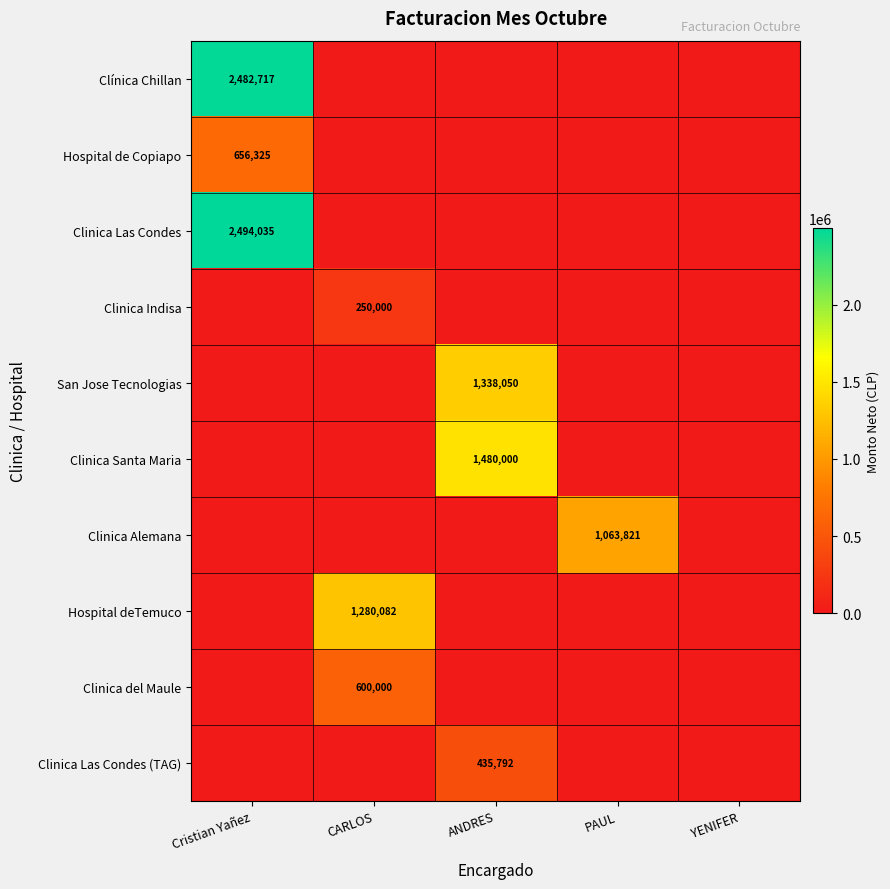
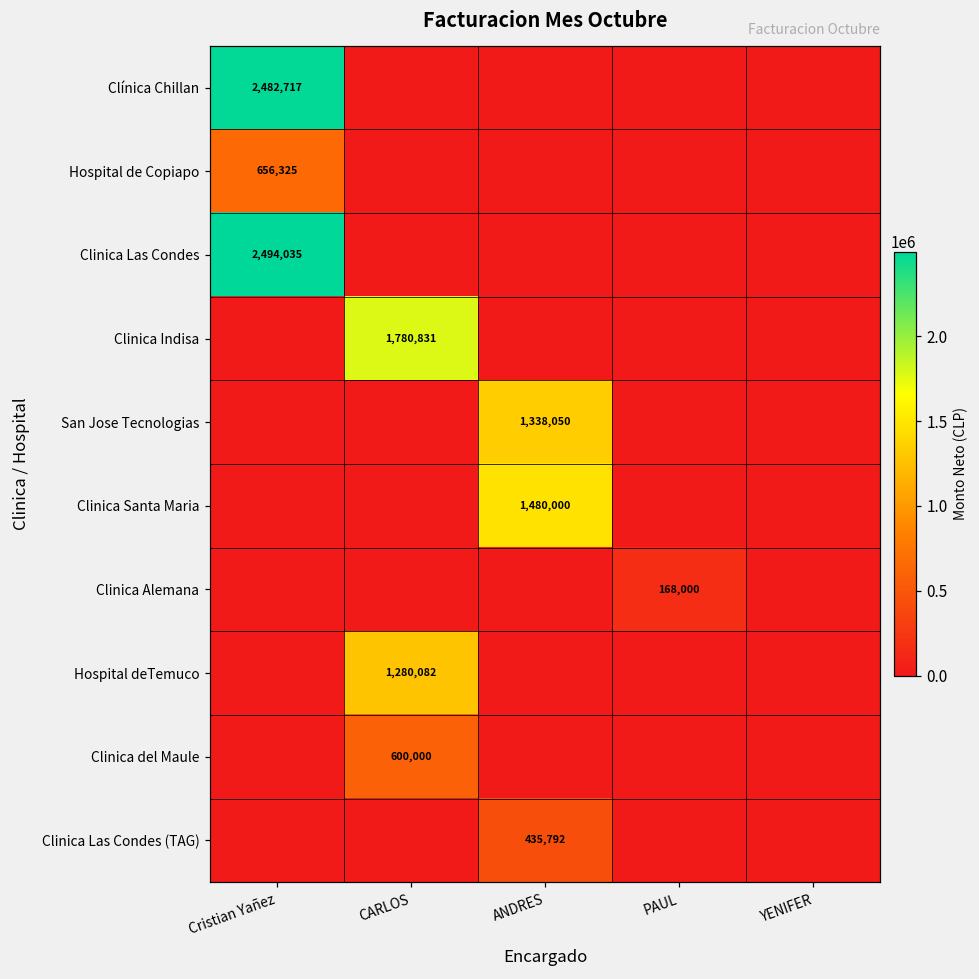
Clinica Indisa, CARLOS: 250,000 -> 1,780,831
Clinica Alemana, PAUL: 1,063,821 -> 168,000
